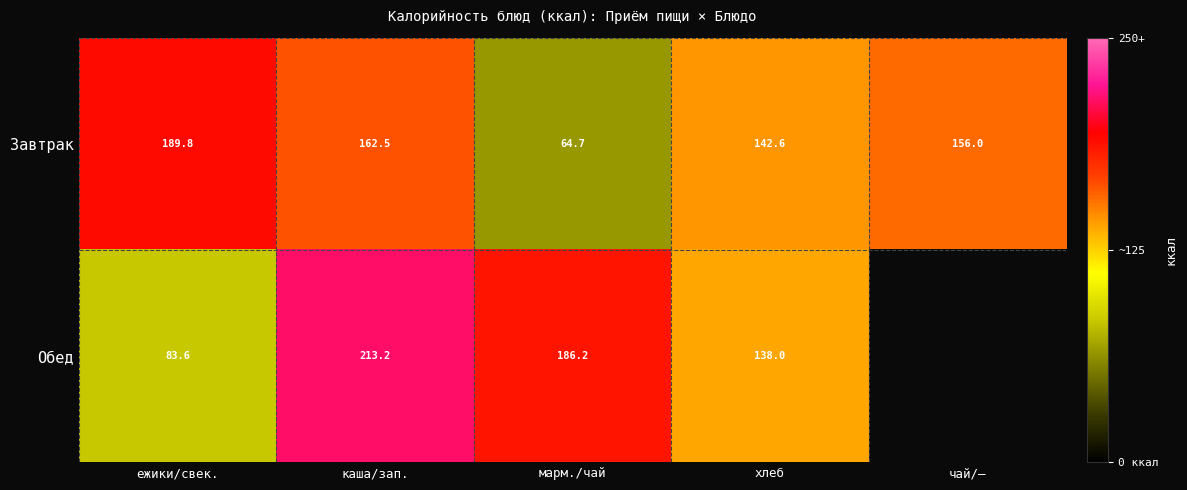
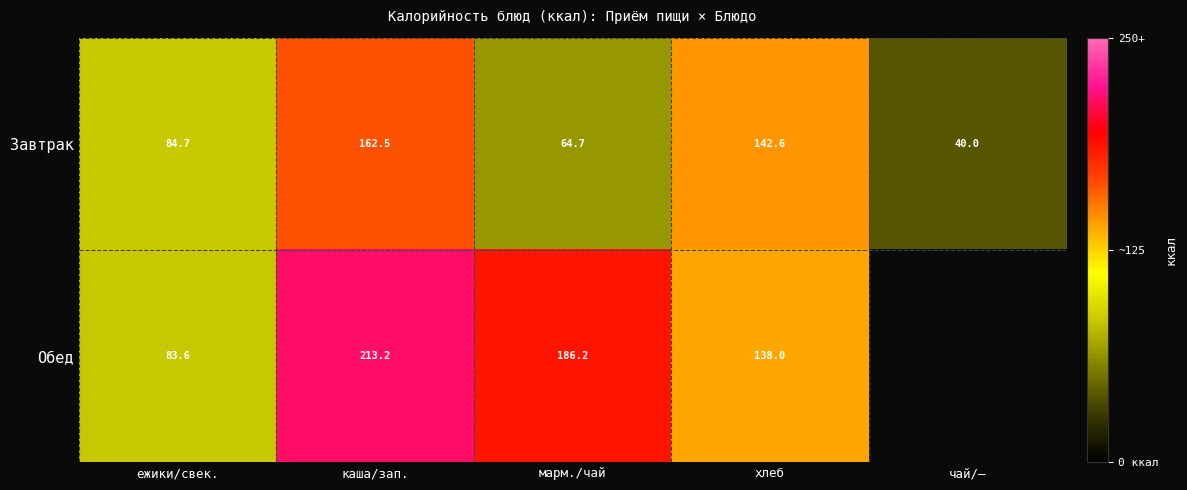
Завтрак, ежики/свек.: 189.8 -> 84.7
Завтрак, чай/—: 156.0 -> 40.0
